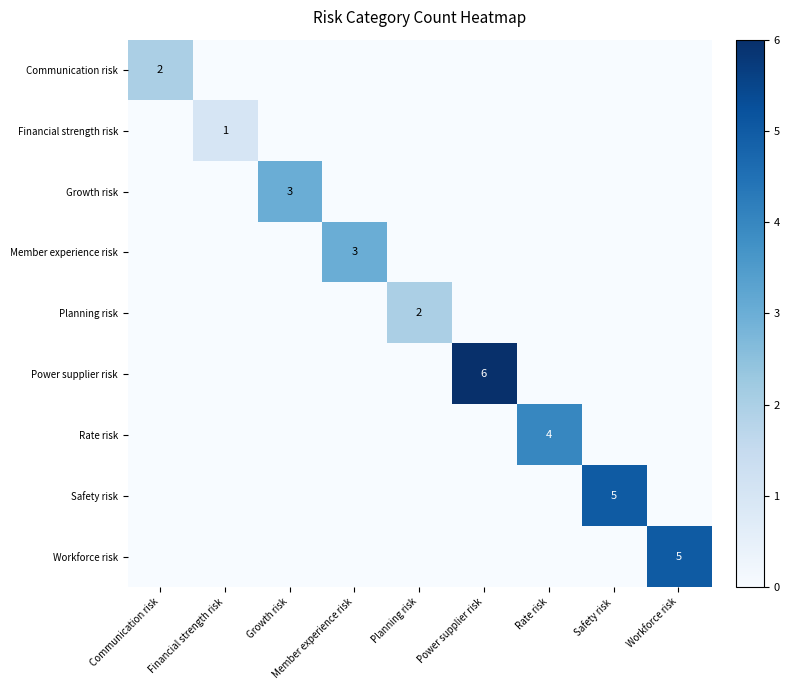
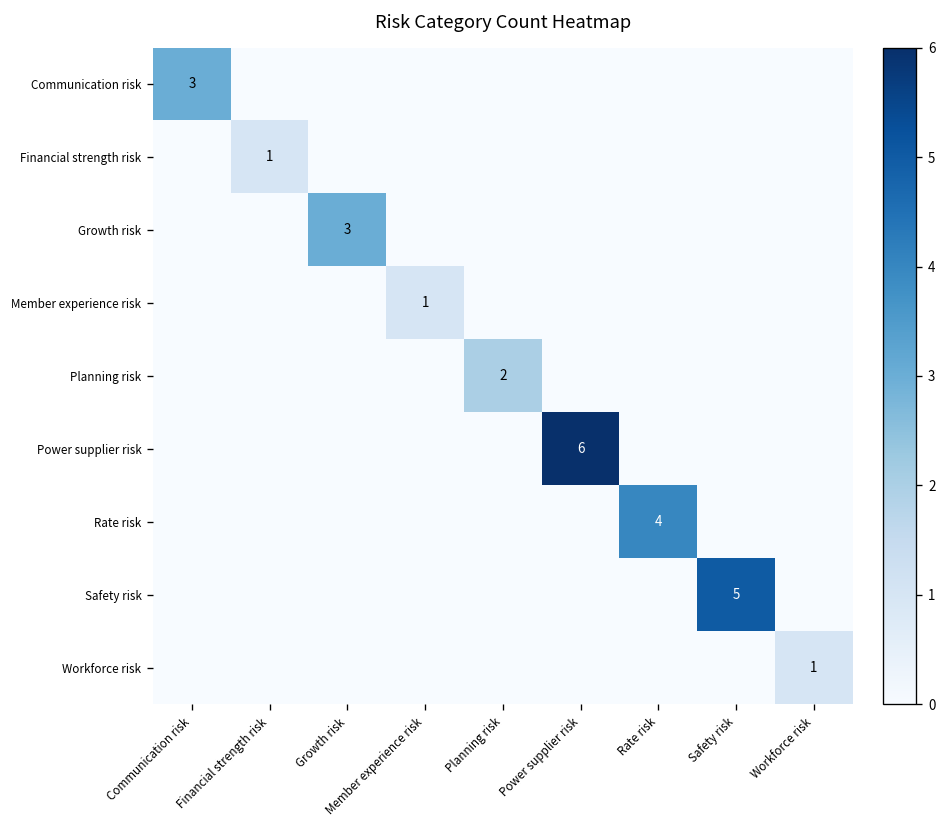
Communication risk, Communication risk: 2 -> 3
Member experience risk, Member experience risk: 3 -> 1
Workforce risk, Workforce risk: 5 -> 1
